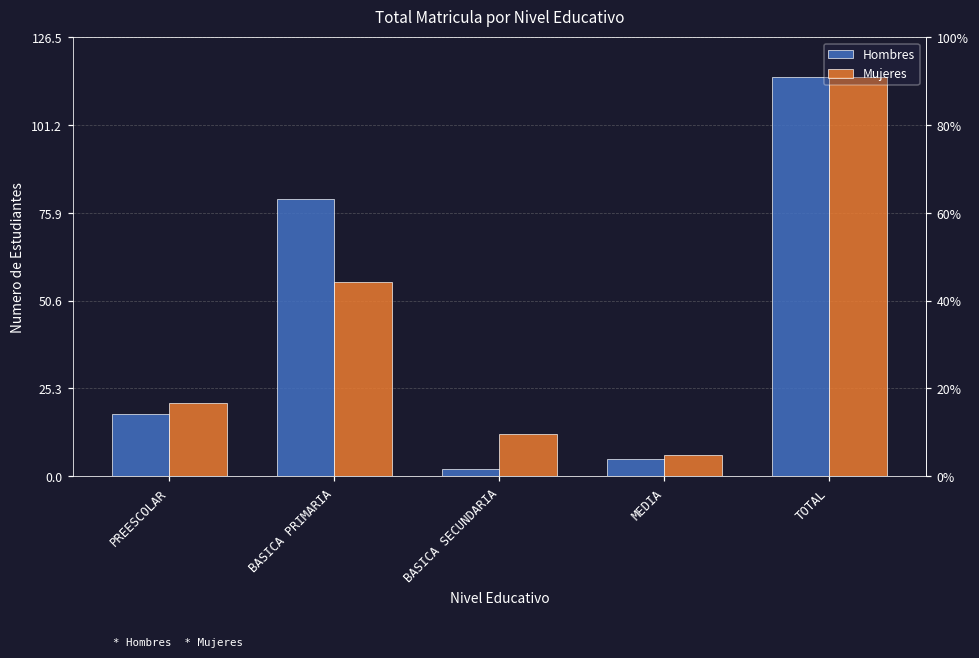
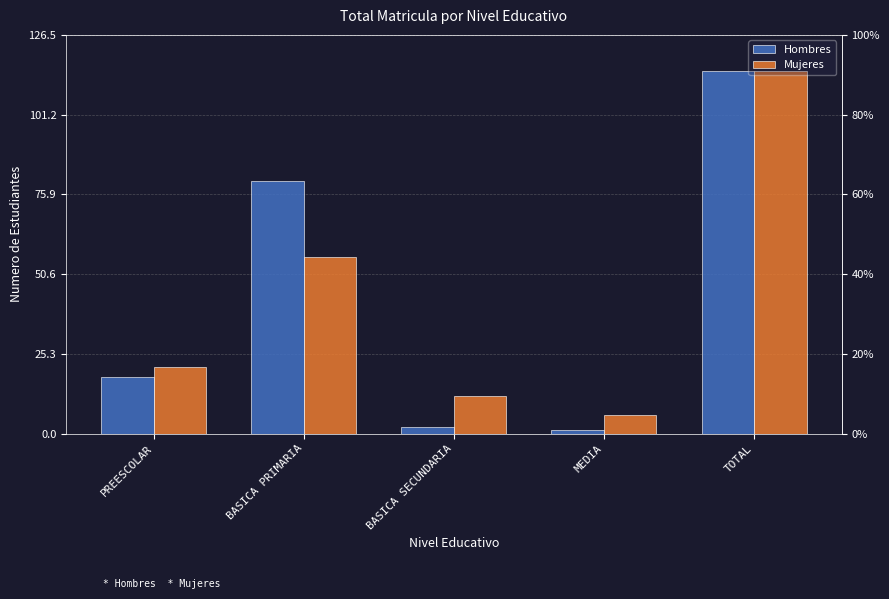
Hombres, MEDIA: 5 -> 1
